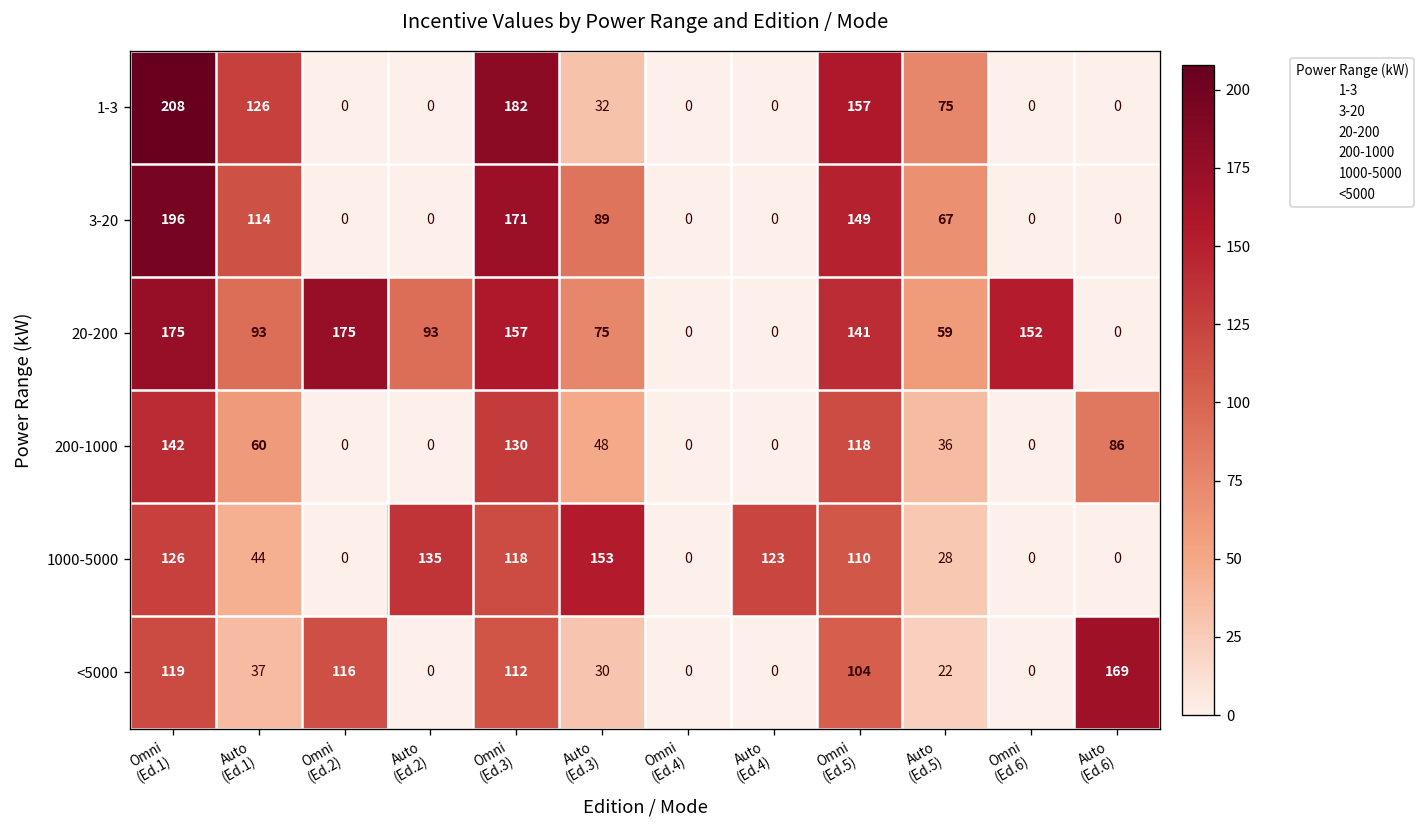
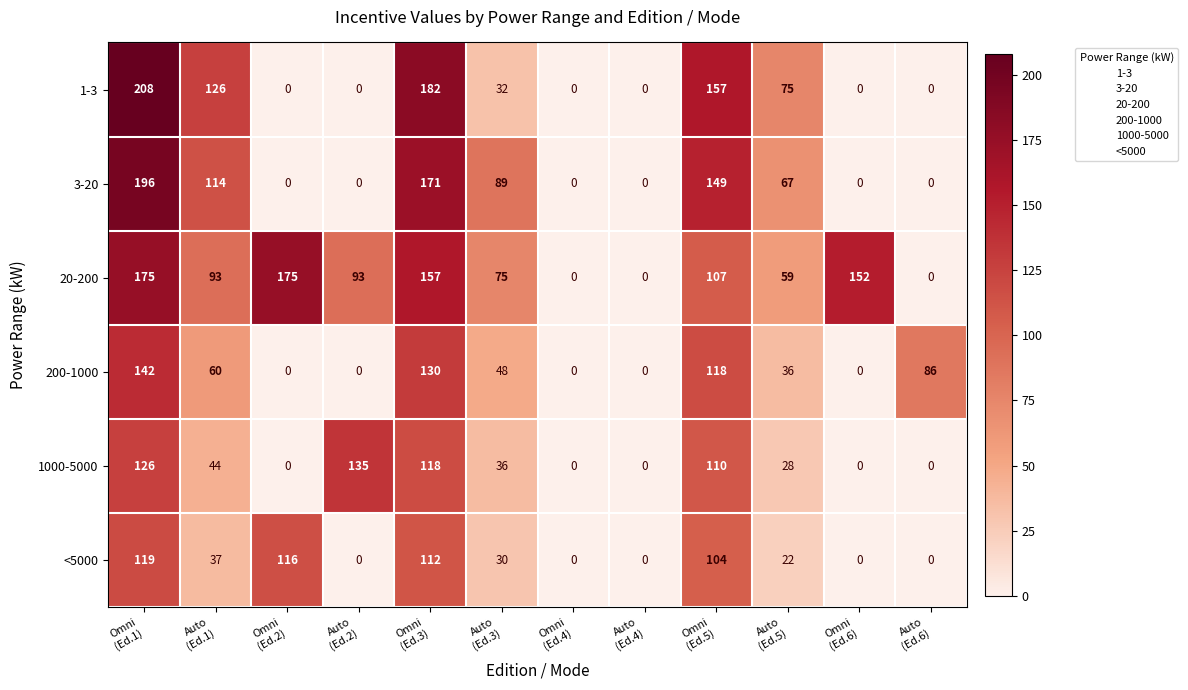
20-200, Omni (Ed.5): 141 -> 107
1000-5000, Auto (Ed.3): 153 -> 36
1000-5000, Auto (Ed.4): 123 -> 0
<5000, Auto (Ed.6): 169 -> 0
